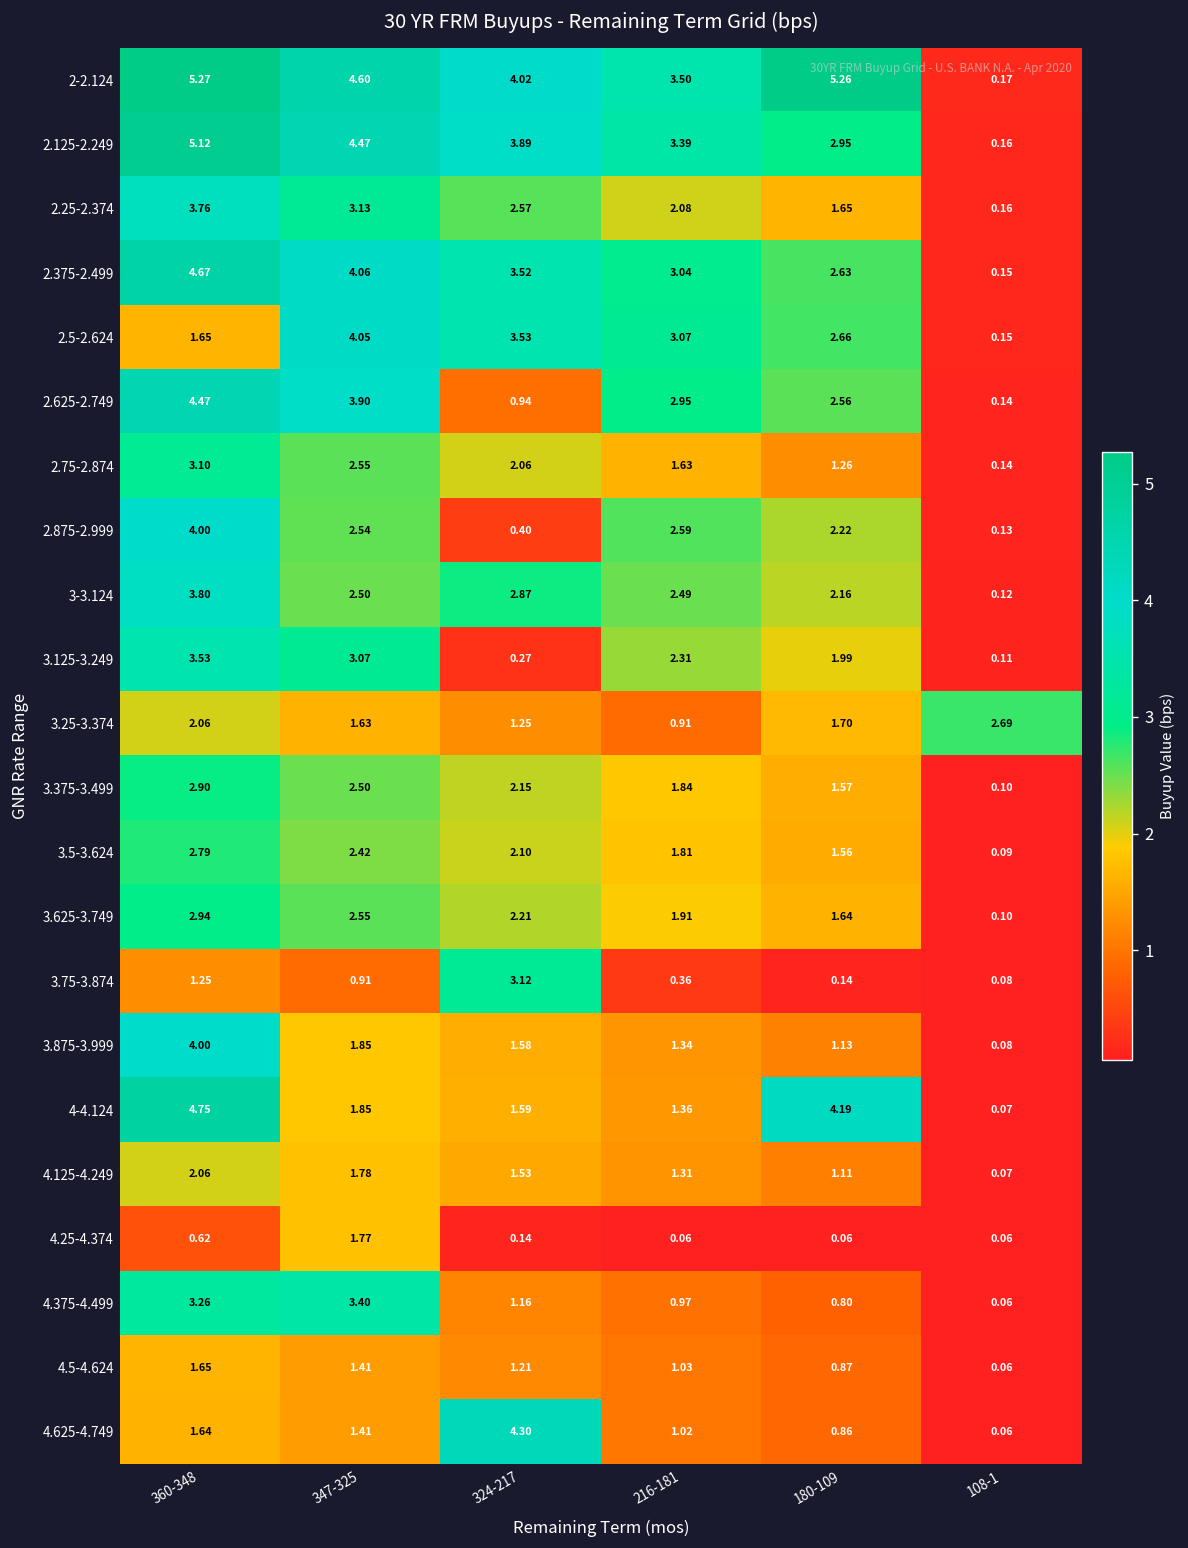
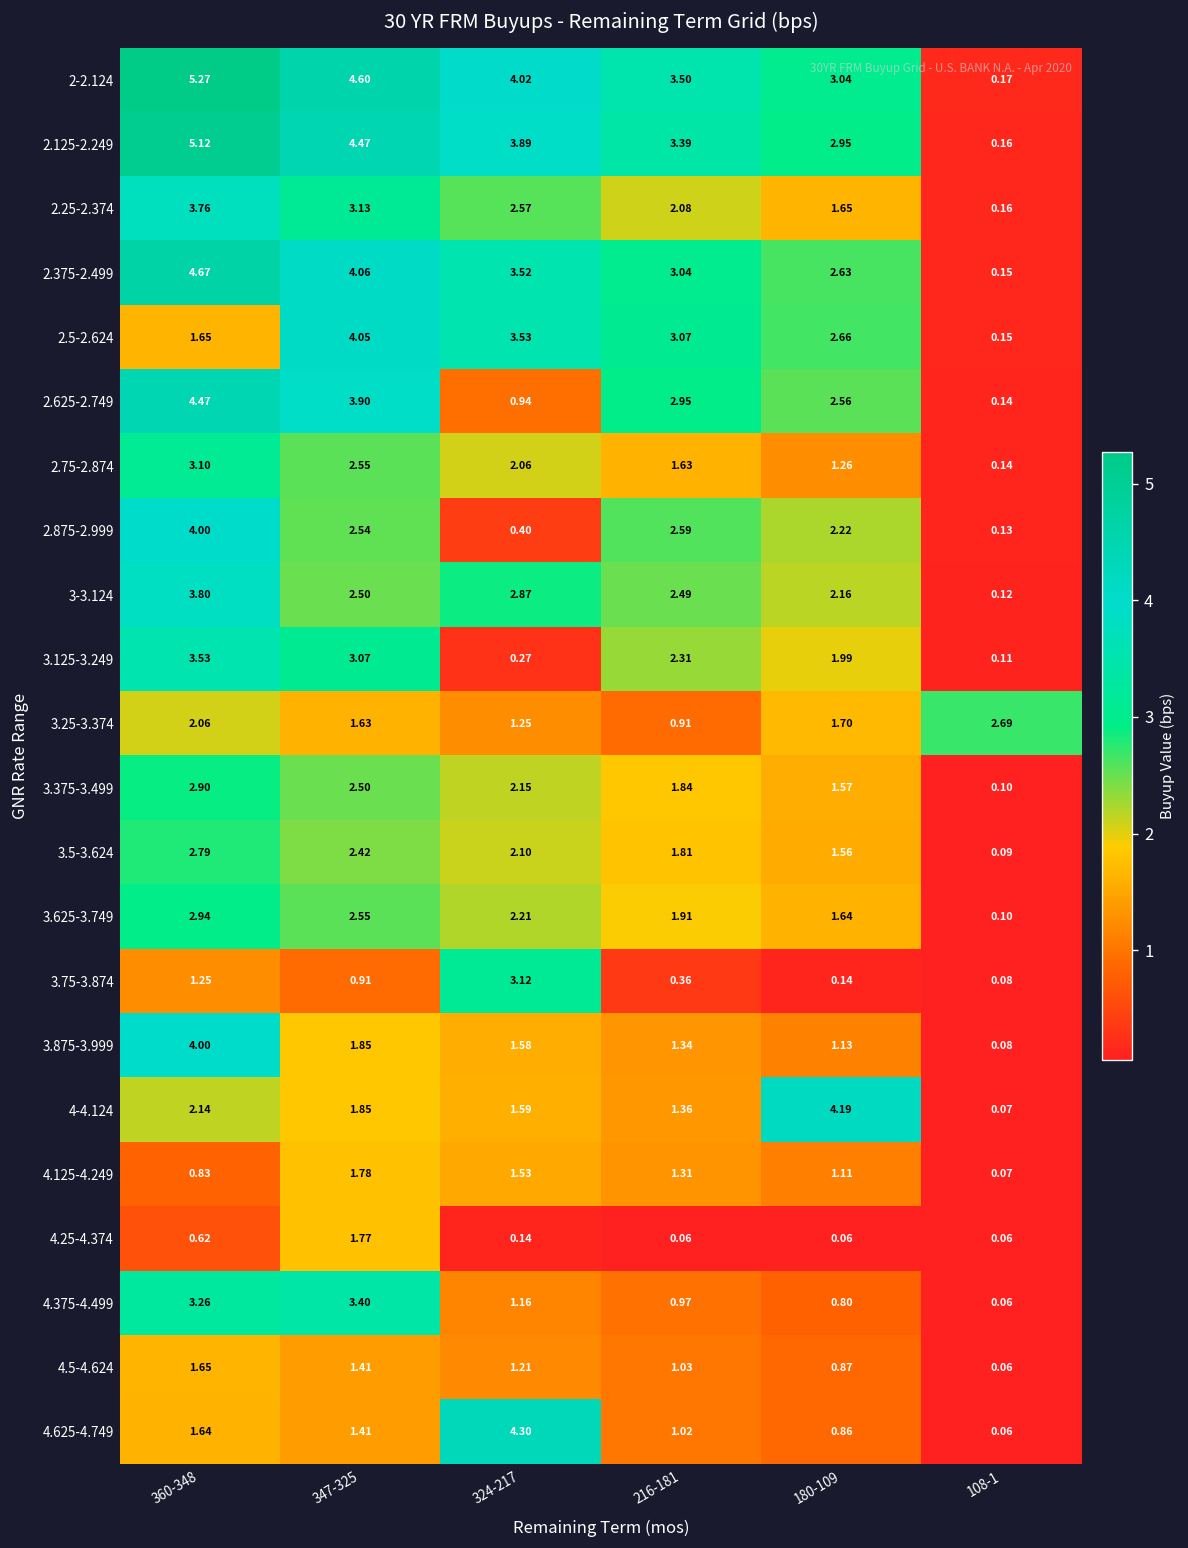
2-2.124, 180-109: 5.26 -> 3.04
4-4.124, 360-348: 4.75 -> 2.14
4.125-4.249, 360-348: 2.06 -> 0.83
